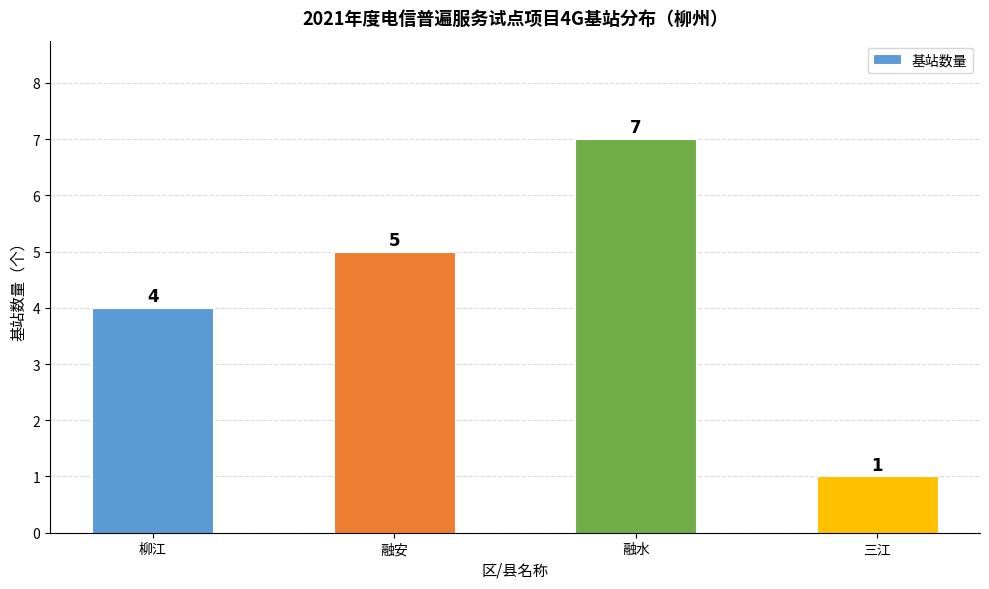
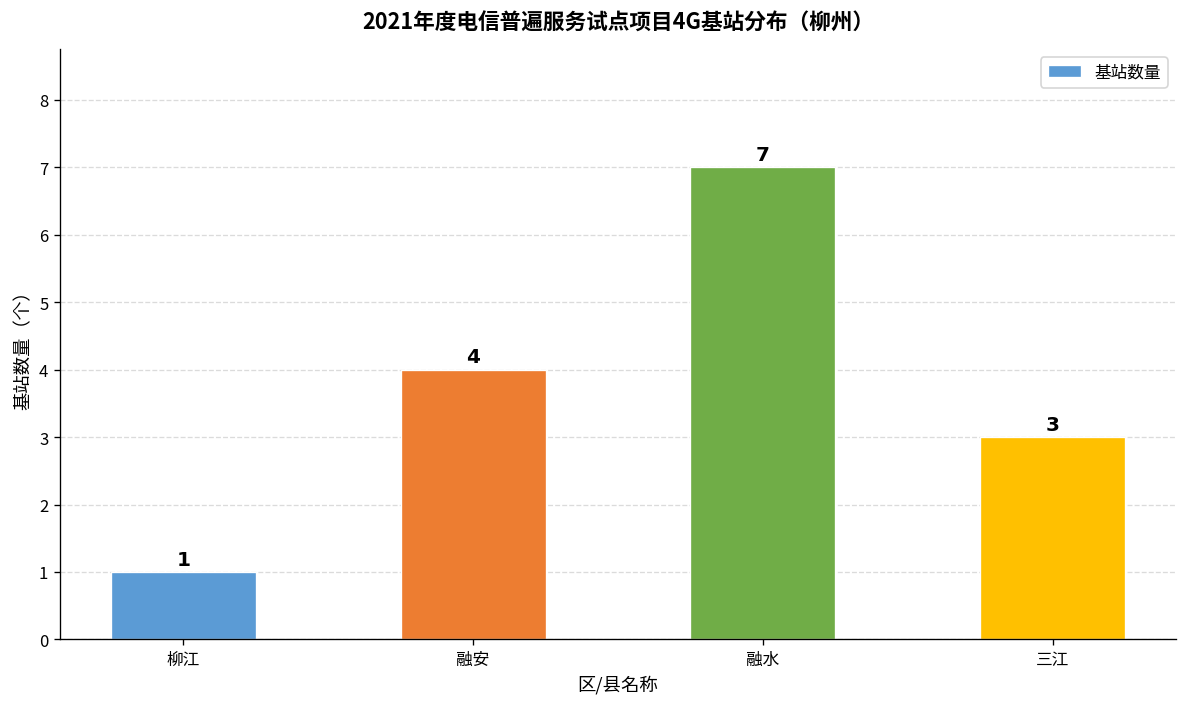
柳江: 4 -> 1
融安: 5 -> 4
三江: 1 -> 3
